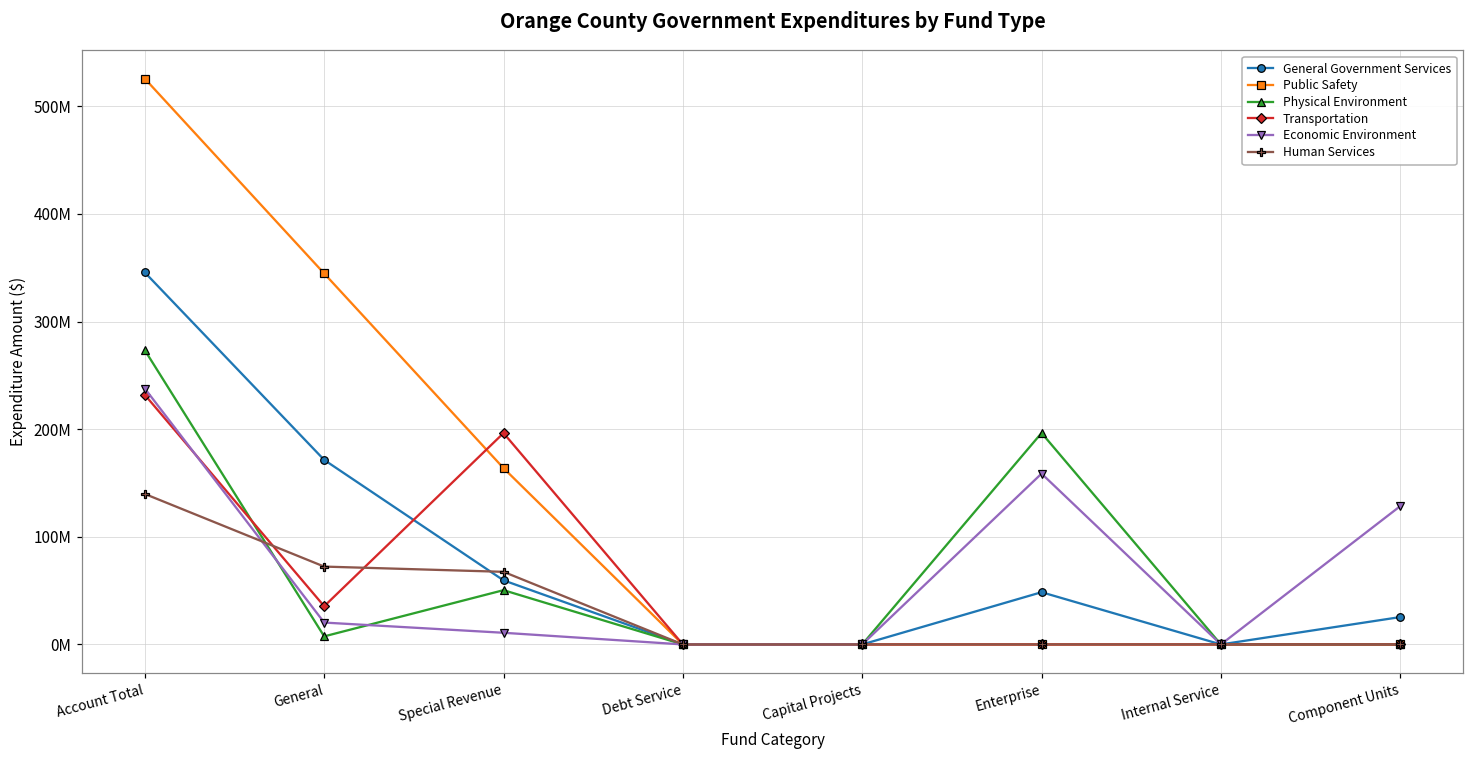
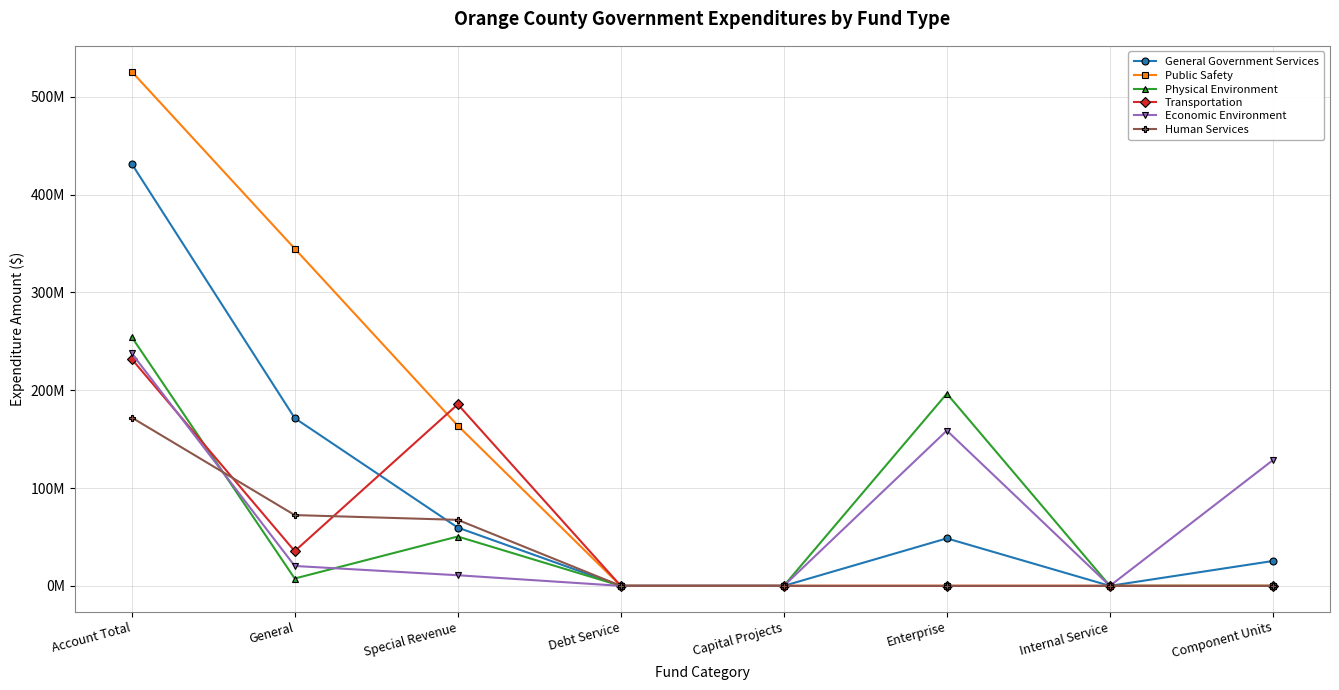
General Government Services, Account Total: 350000000 -> 430000000
Physical Environment, Account Total: 270000000 -> 250000000
Human Services, Account Total: 140000000 -> 170000000
Transportation, Special Revenue: 200000000 -> 190000000
